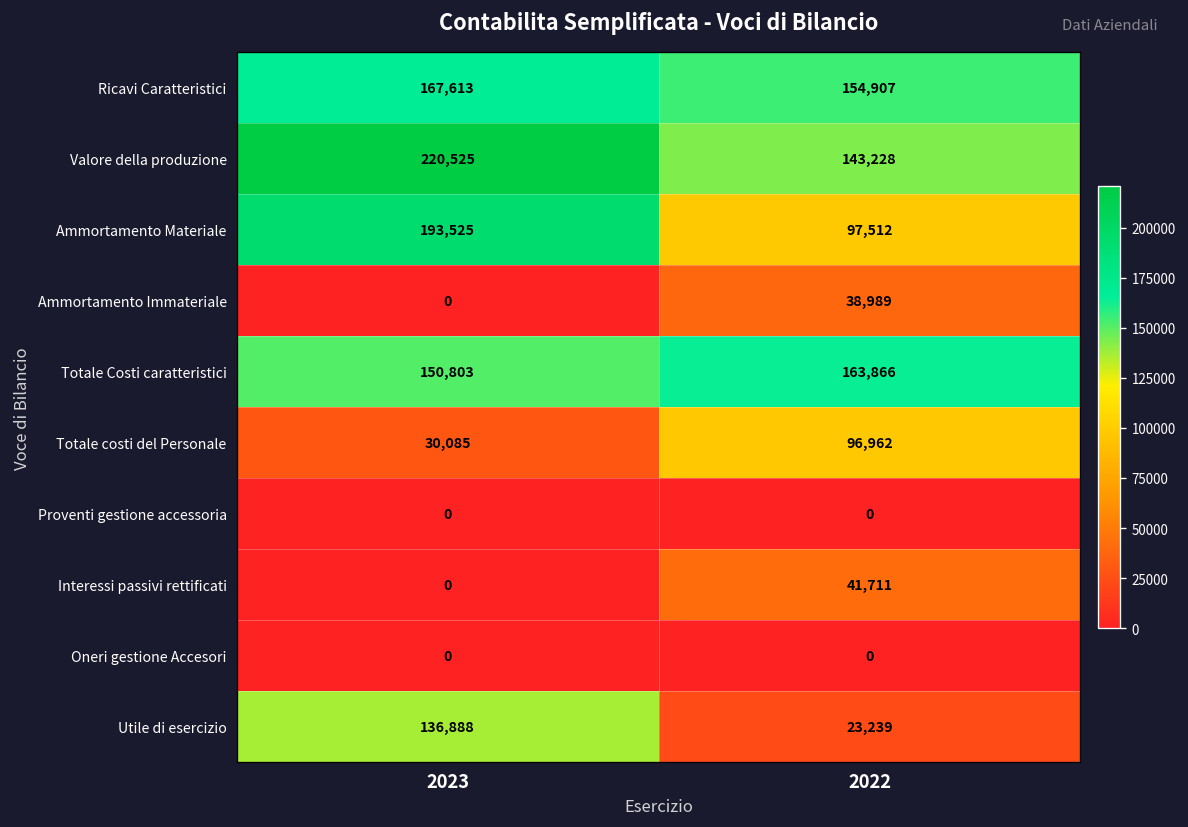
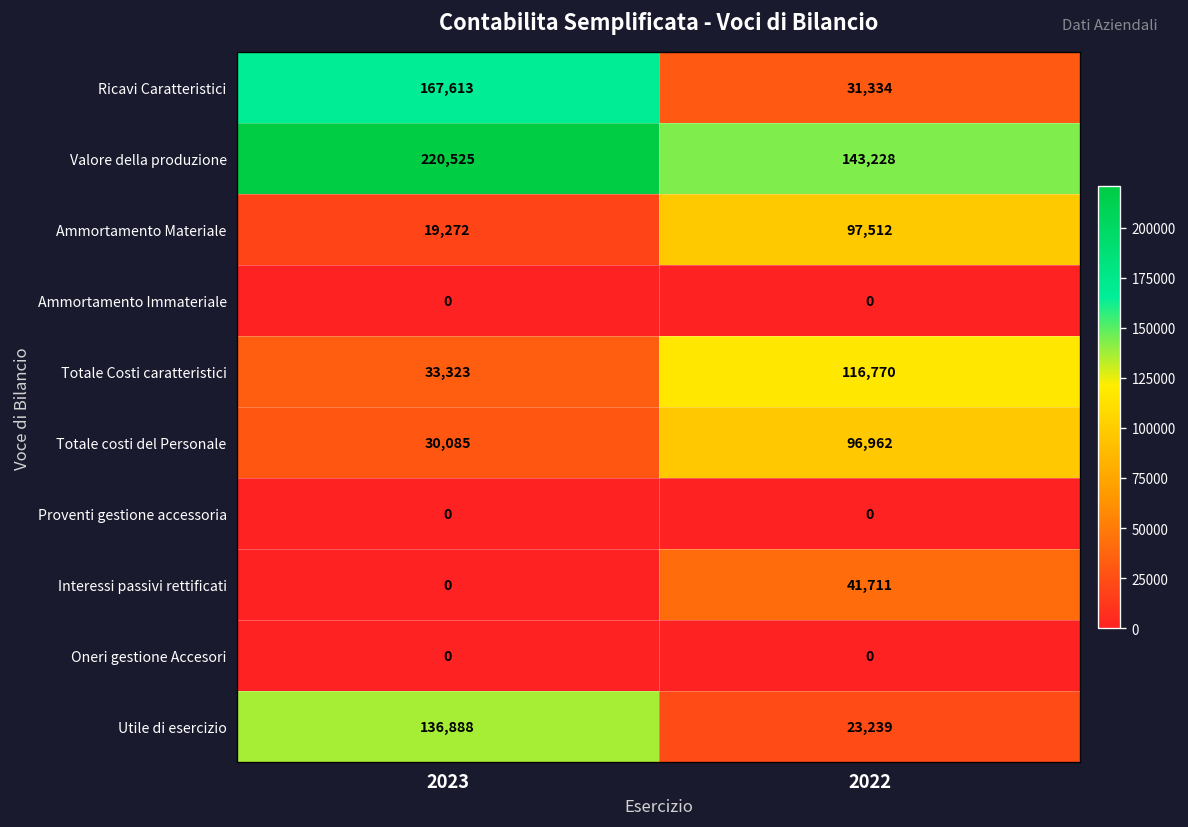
Ricavi Caratteristici, 2022: 154,907 -> 31,334
Ammortamento Materiale, 2023: 193,525 -> 19,272
Ammortamento Immateriale, 2022: 38,989 -> 0
Totale Costi caratteristici, 2023: 150,803 -> 33,323
Totale Costi caratteristici, 2022: 163,866 -> 116,770
